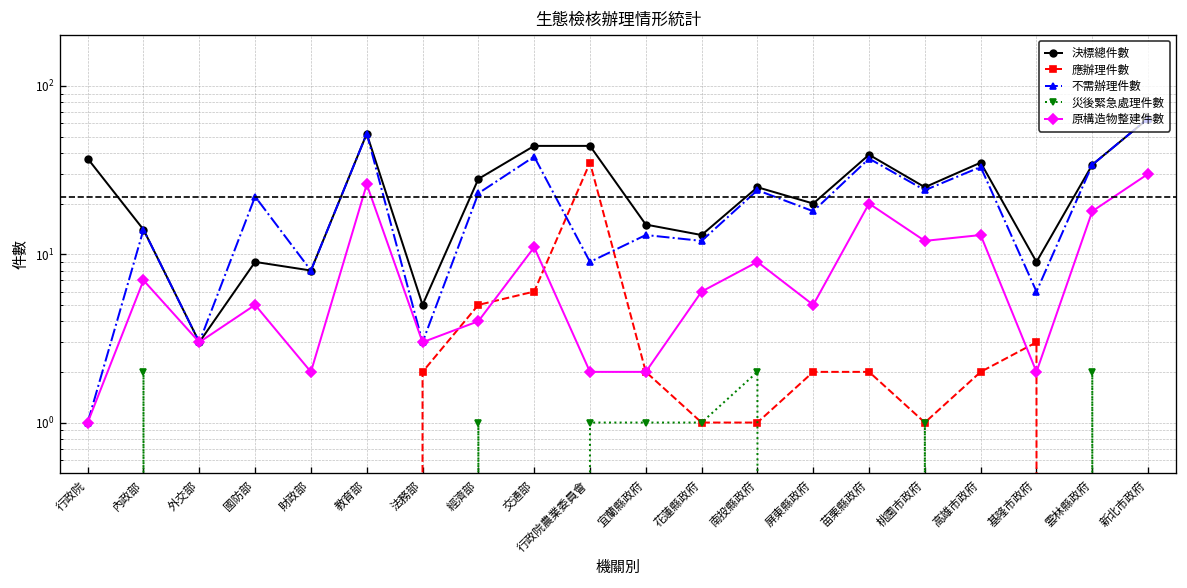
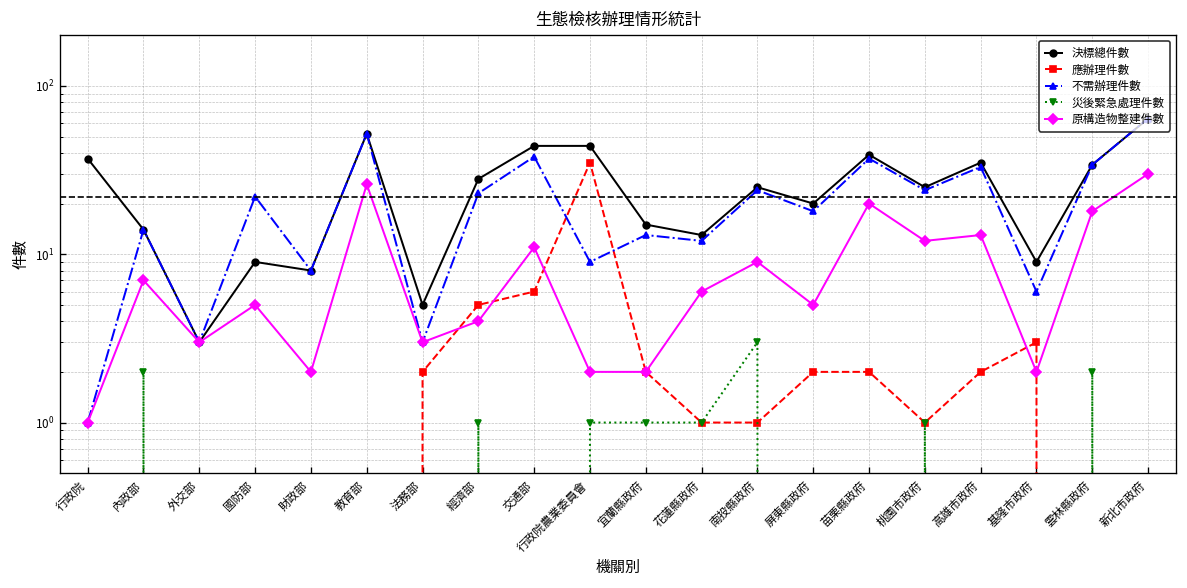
災後緊急處理件數, 南投縣政府: 2 -> 3
